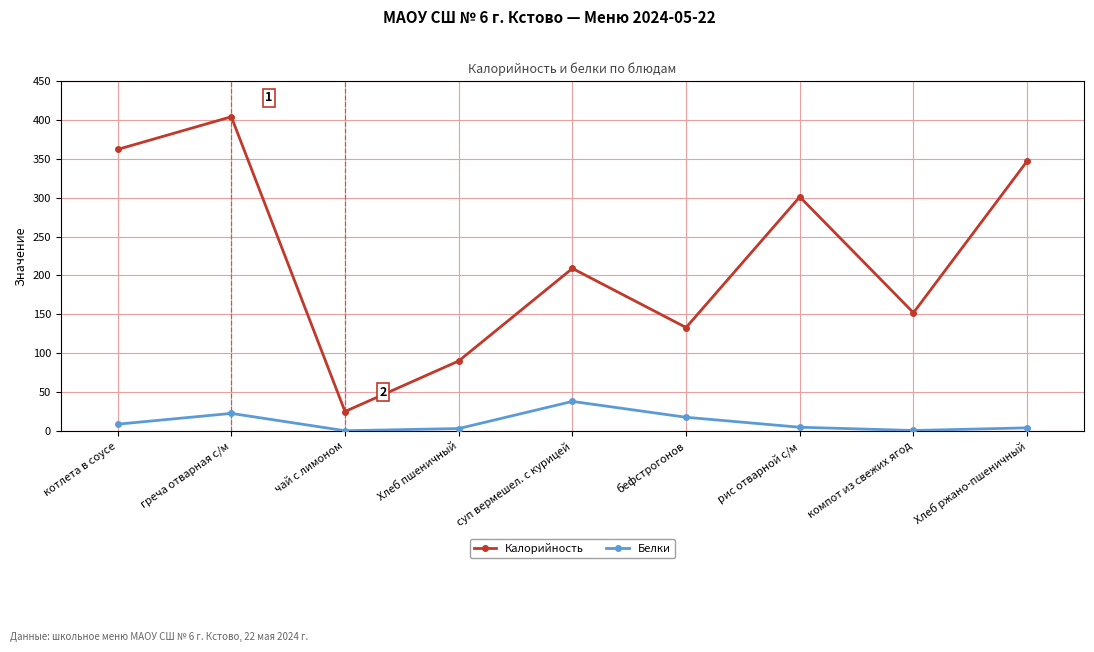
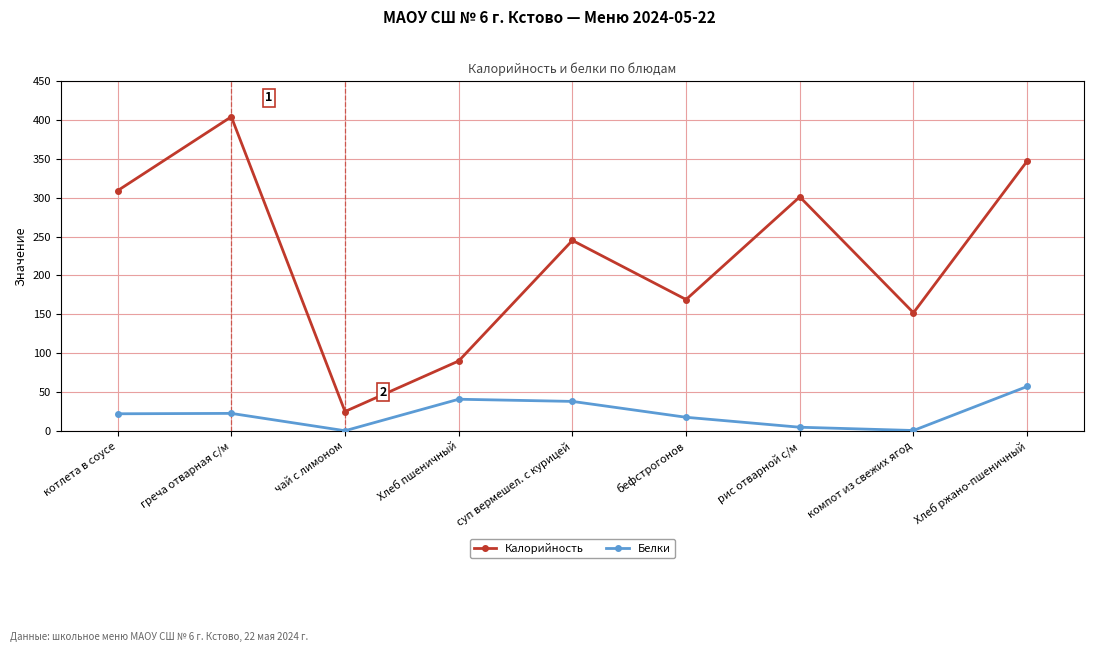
Калорийность, котлета в соусе: 360 -> 310
Белки, котлета в соусе: 10 -> 20
Белки, Хлеб пшеничный: 0 -> 40
Калорийность, суп вермешел. с курицей: 210 -> 250
Калорийность, бефстрогонов: 130 -> 170
Белки, Хлеб ржано-пшеничный: 0 -> 60
